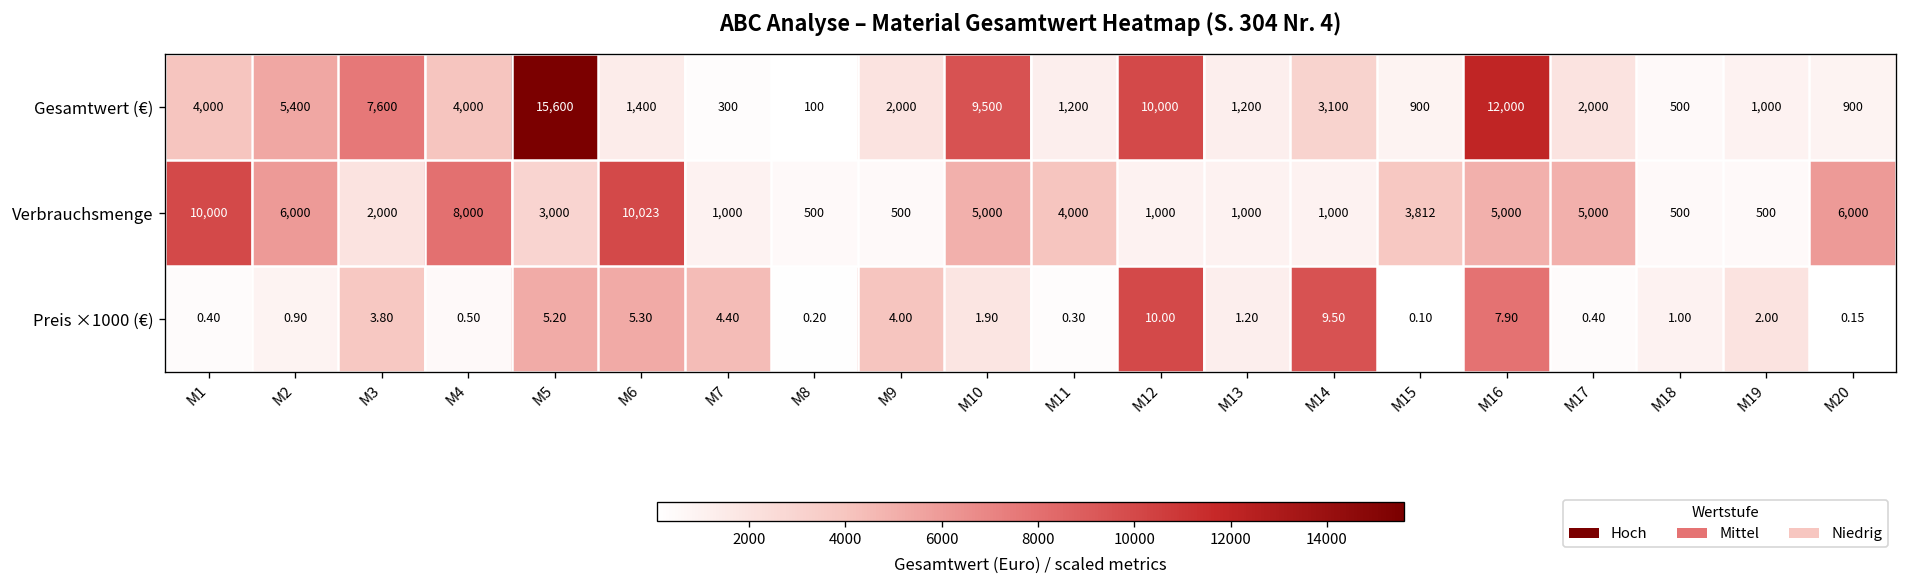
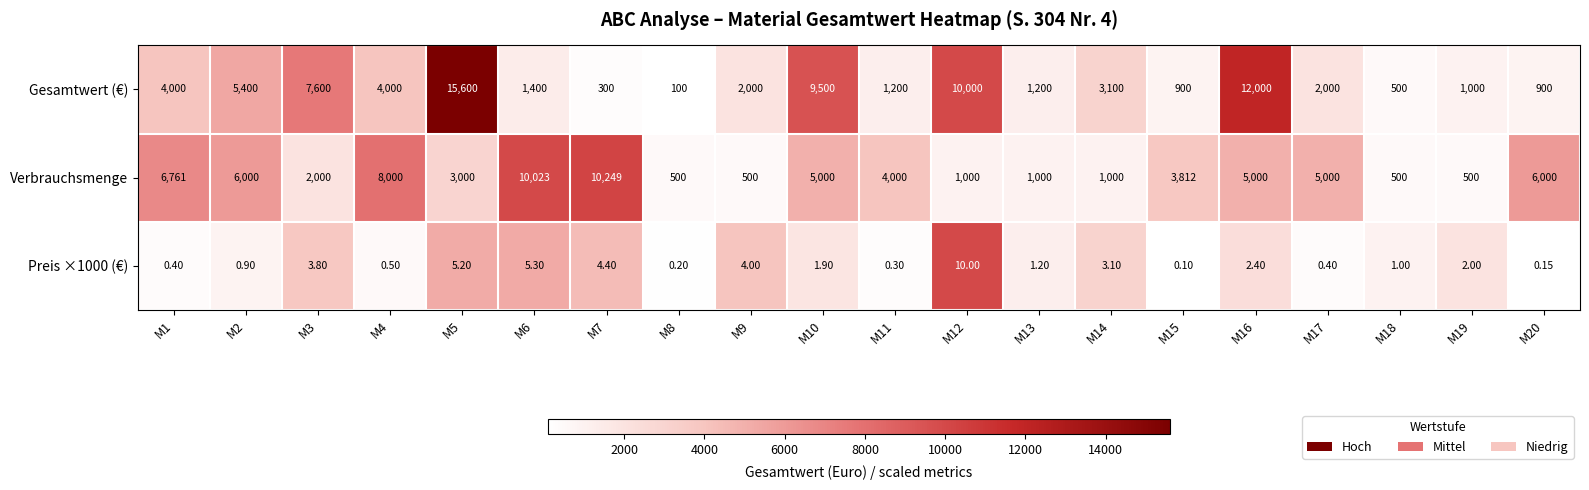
Verbrauchsmenge, M1: 10,000 -> 6,761
Verbrauchsmenge, M7: 1,000 -> 10,249
Preis ×1000 (€), M14: 9.50 -> 3.10
Preis ×1000 (€), M16: 7.90 -> 2.40
